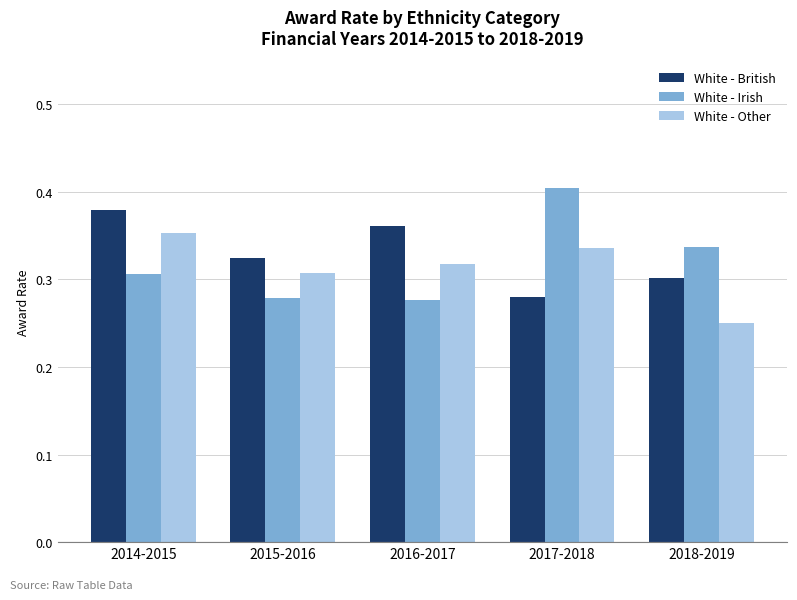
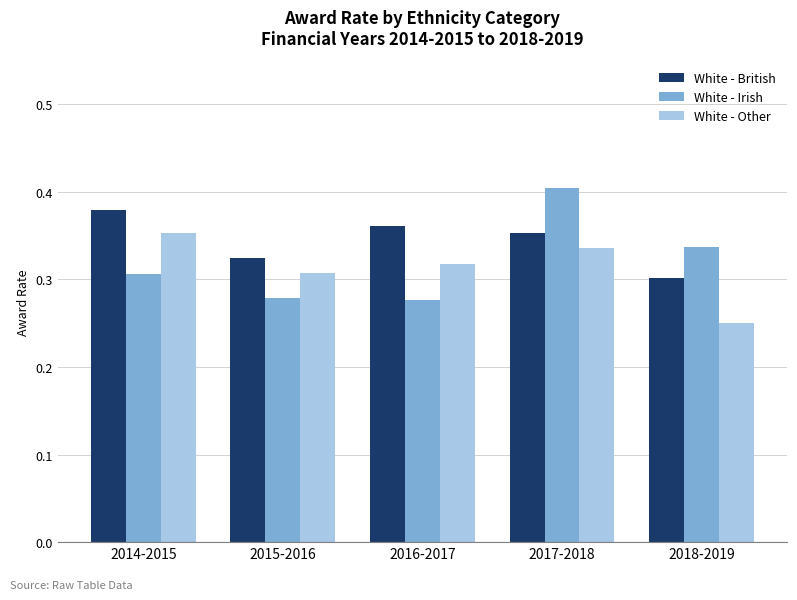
White - British, 2017-2018: 0.28 -> 0.35
